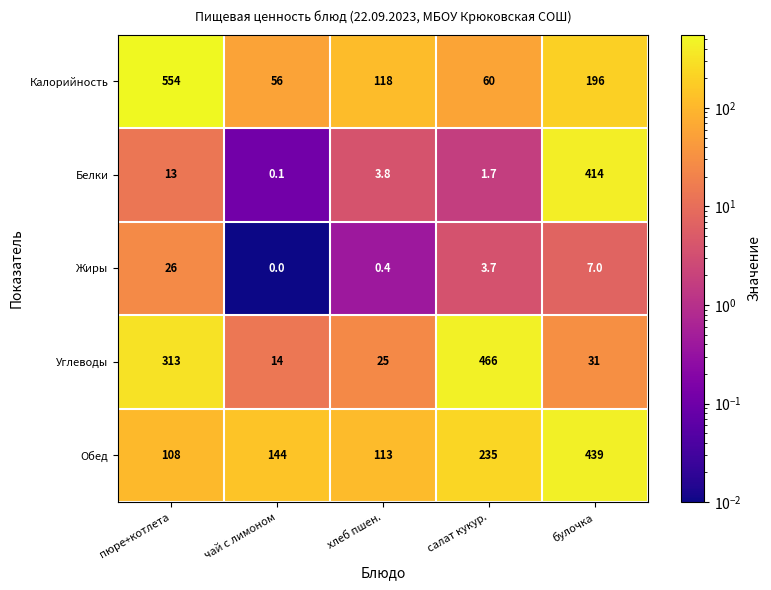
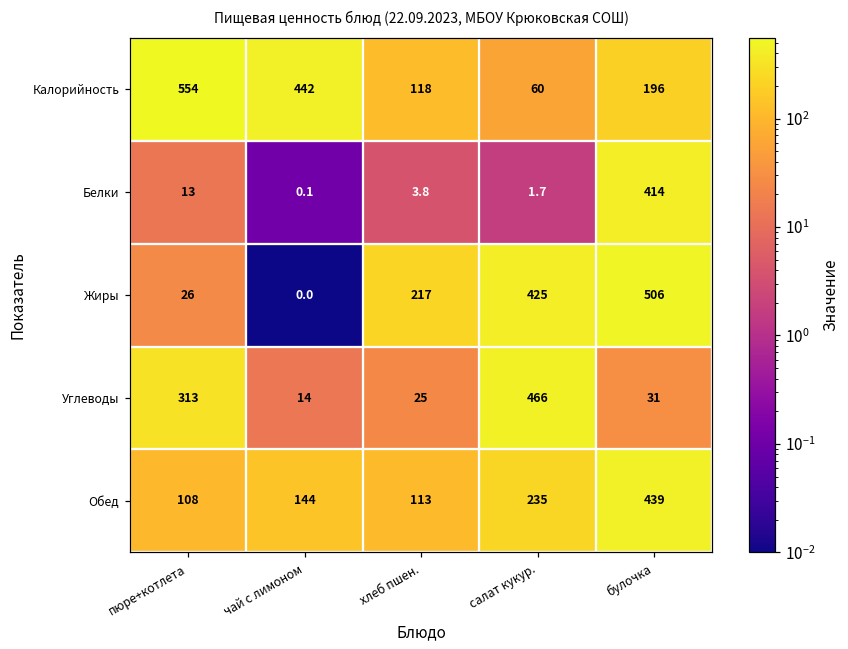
Калорийность, чай с лимоном: 56 -> 442
Жиры, хлеб пшен.: 0.4 -> 217
Жиры, салат кукур.: 3.7 -> 425
Жиры, булочка: 7.0 -> 506
